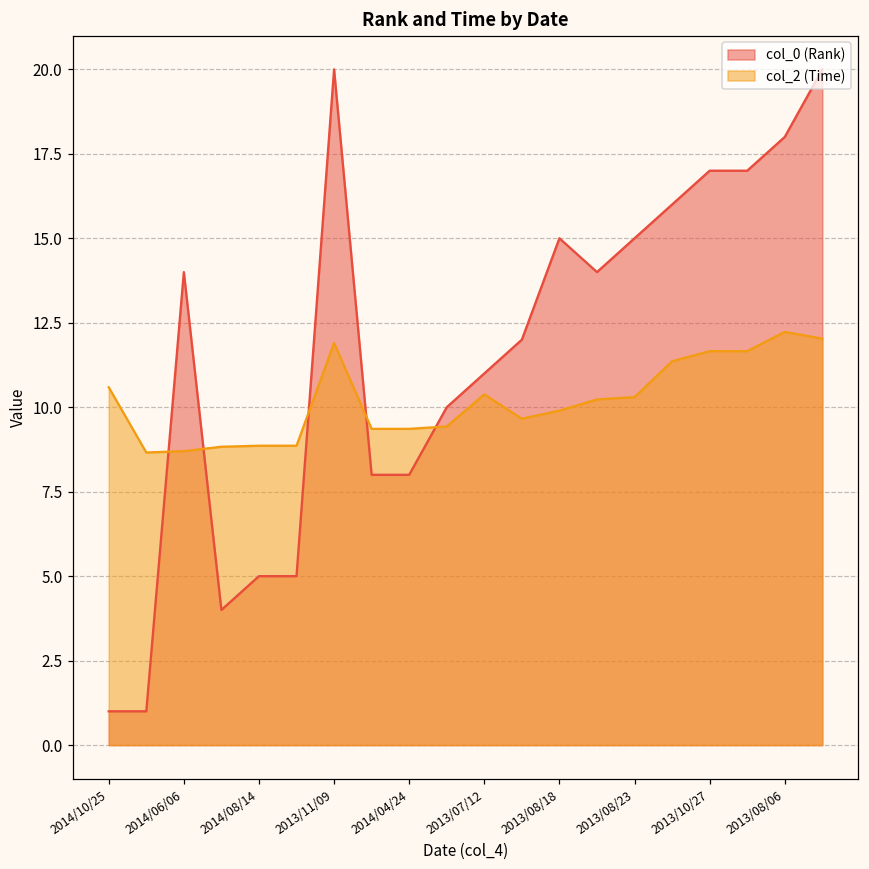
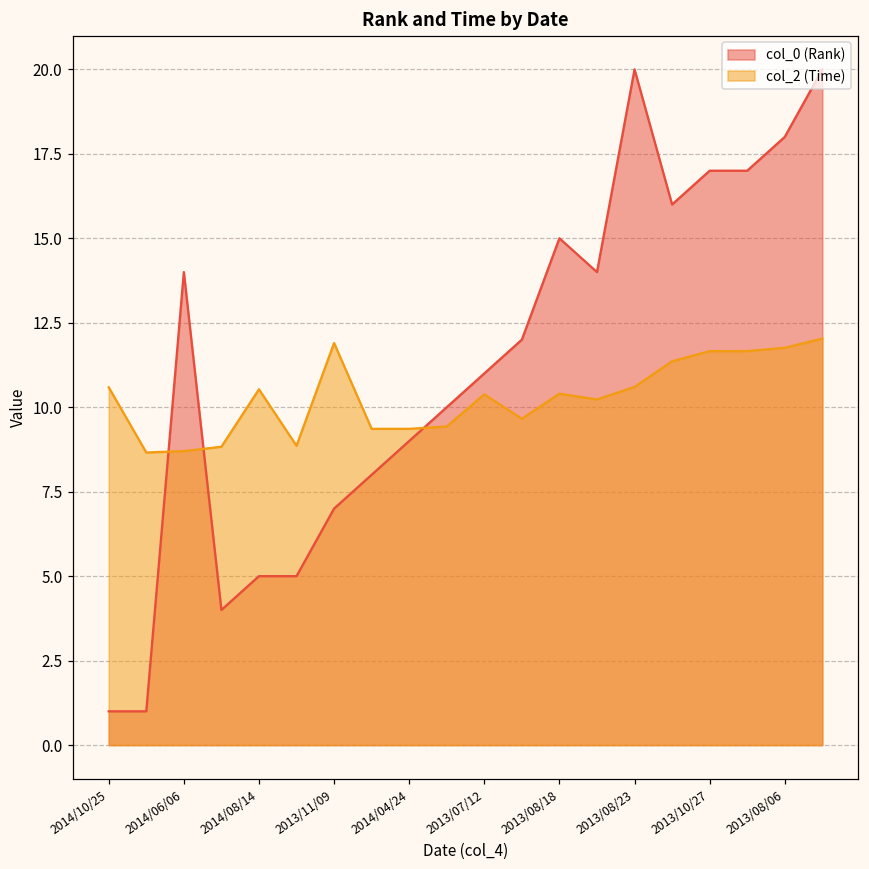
col_2 (Time), 2014/08/14: 8.9 -> 10.5
col_0 (Rank), 2013/11/09: 20 -> 7
col_0 (Rank), 2014/04/24: 8 -> 9
col_2 (Time), 2013/08/18: 9.9 -> 10.4
col_0 (Rank), 2013/08/23: 15 -> 20
col_2 (Time), 2013/08/23: 10.3 -> 10.6
col_2 (Time), 2013/08/06: 12.2 -> 11.8
